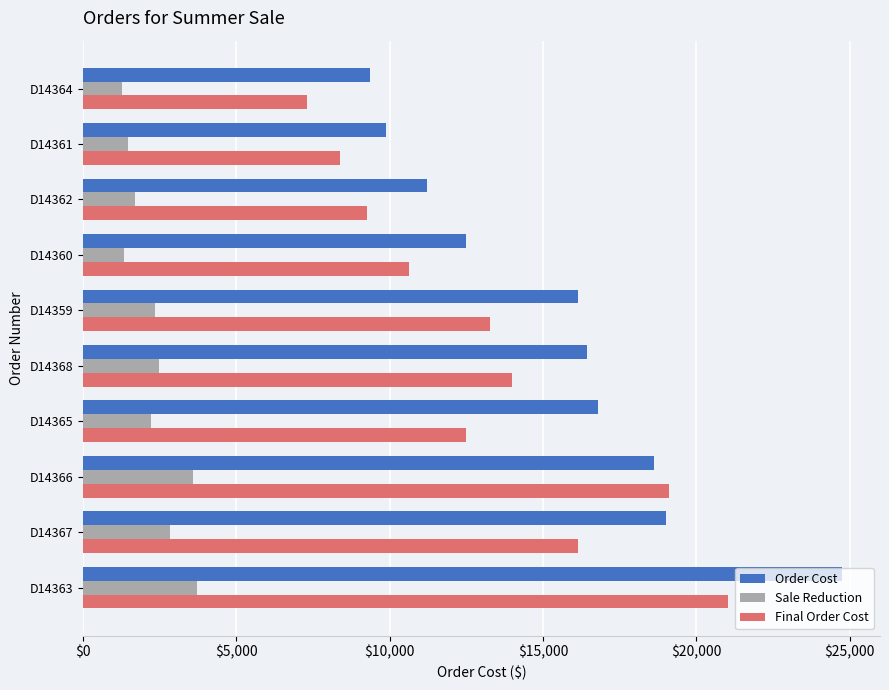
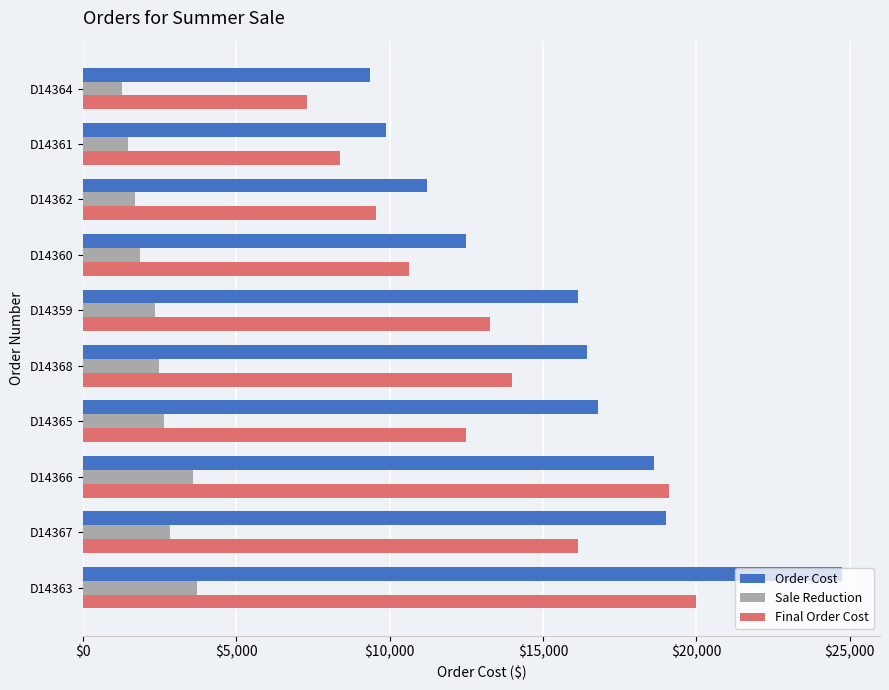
Final Order Cost, D14362: $9,300 -> $9,500
Sale Reduction, D14360: $1,300 -> $1,900
Sale Reduction, D14365: $2,200 -> $2,700
Final Order Cost, D14363: $21,000 -> $20,000
